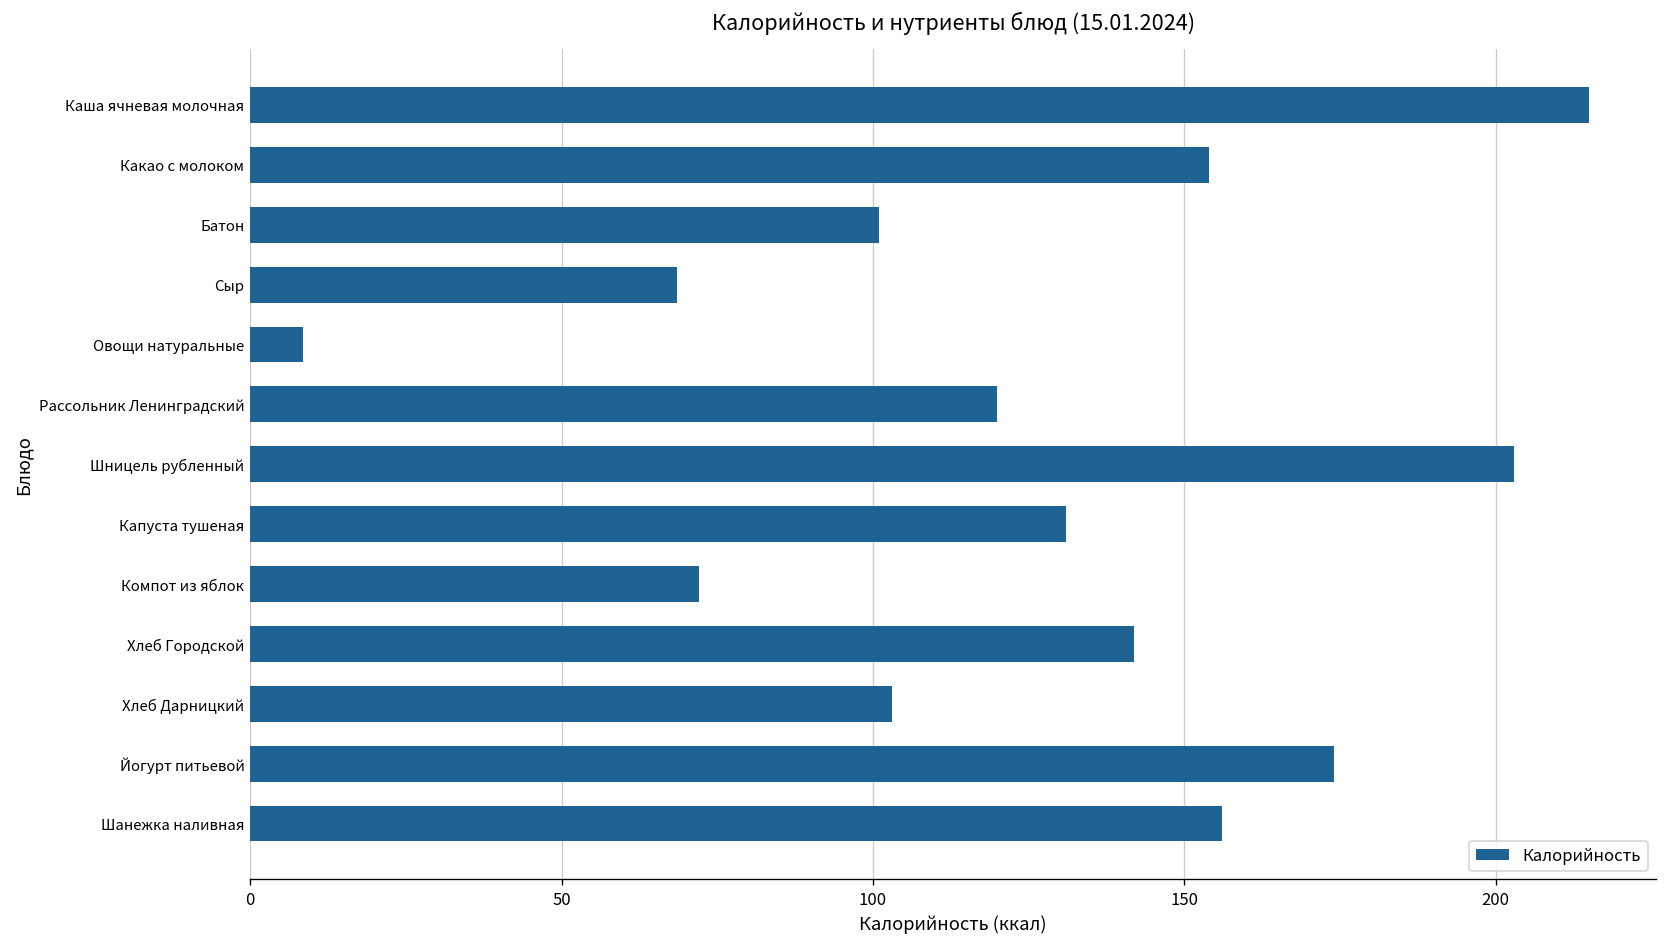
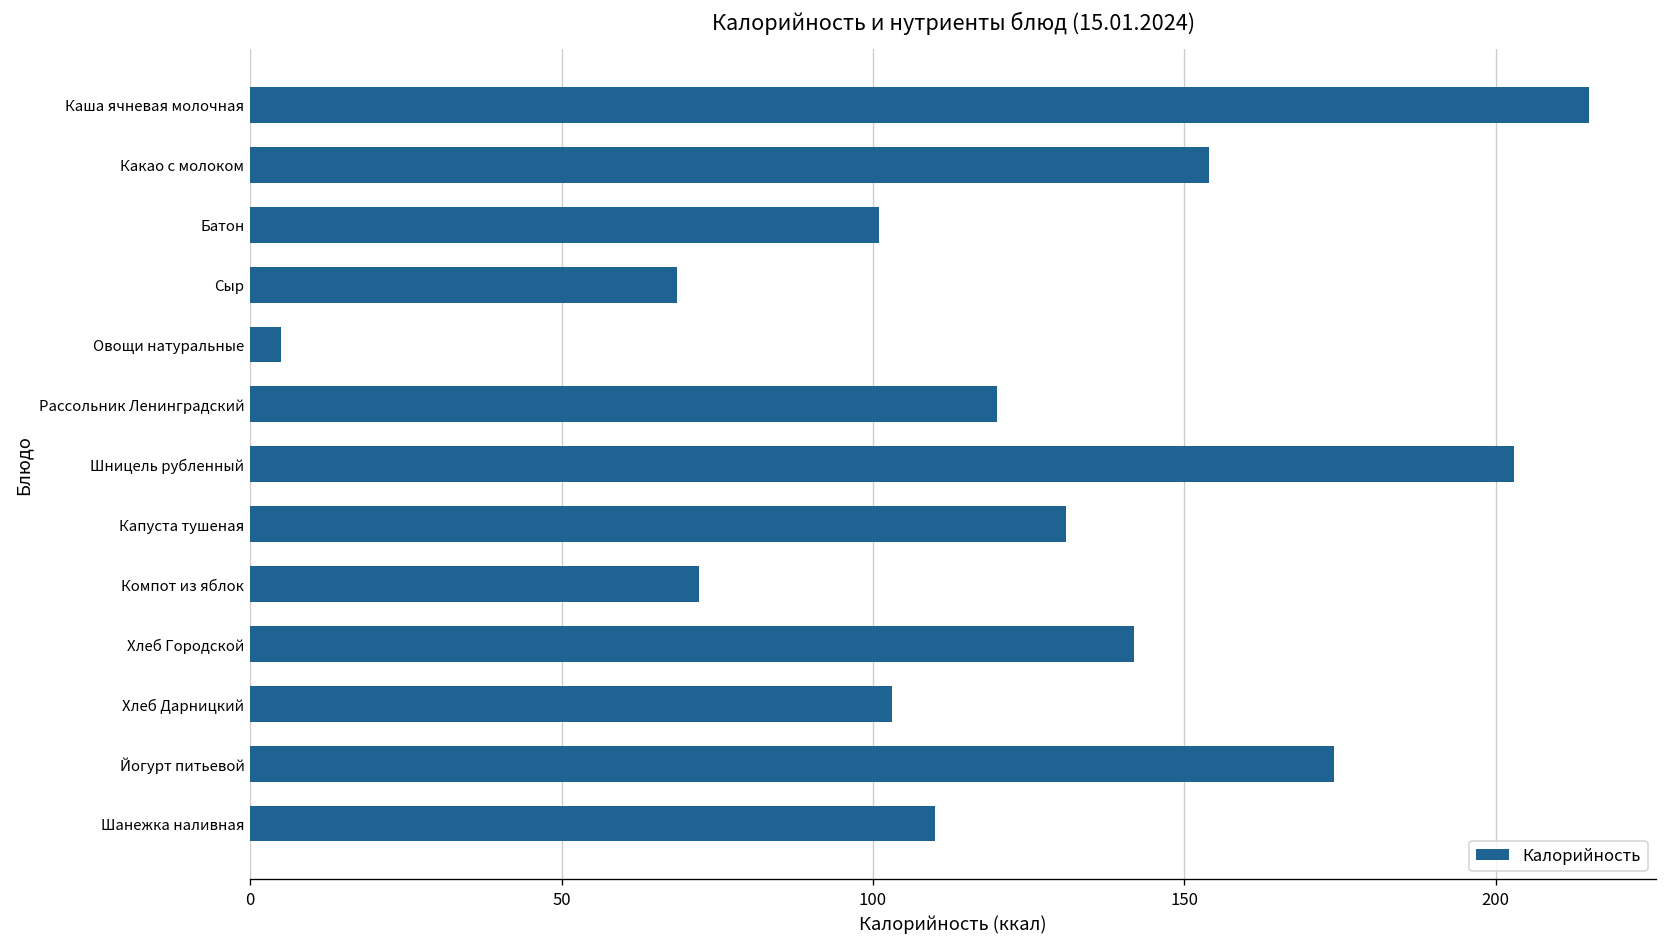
Овощи натуральные: 8 -> 5
Шанежка наливная: 156 -> 110
